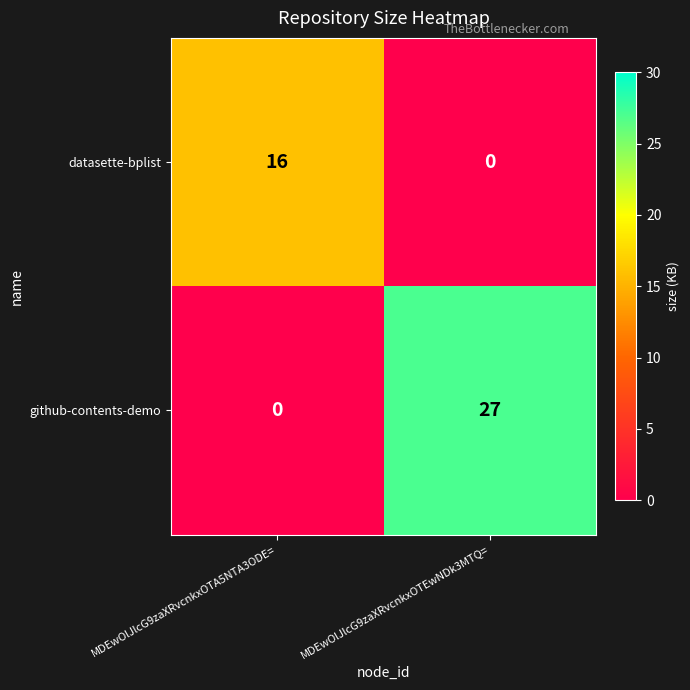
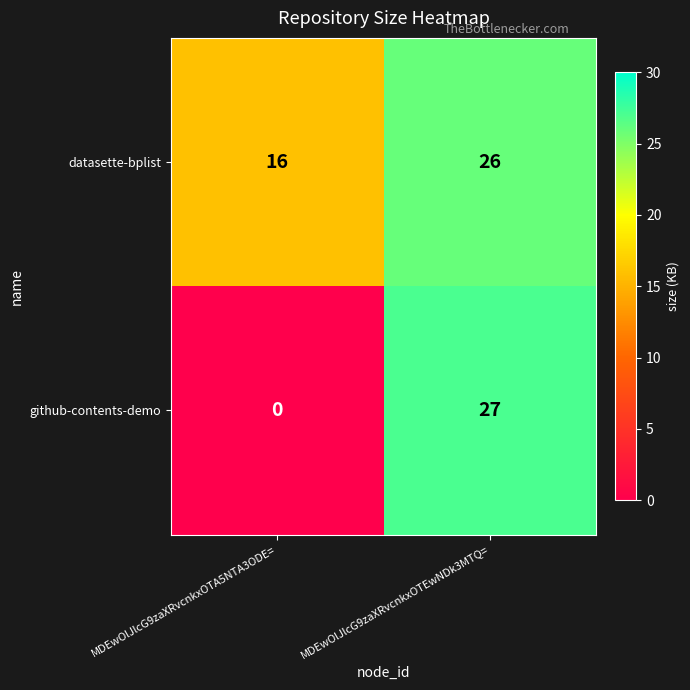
datasette-bplist, MDEwOlJlcG9zaXRvcnkxOTEwNDk3MTQ=: 0 -> 26
